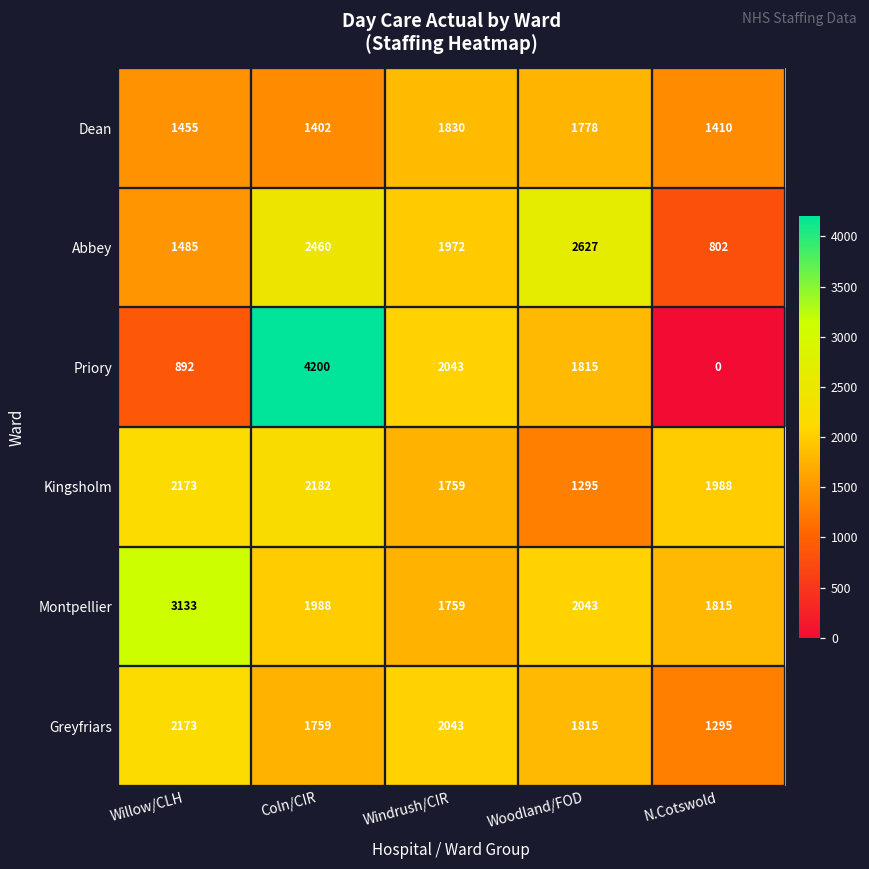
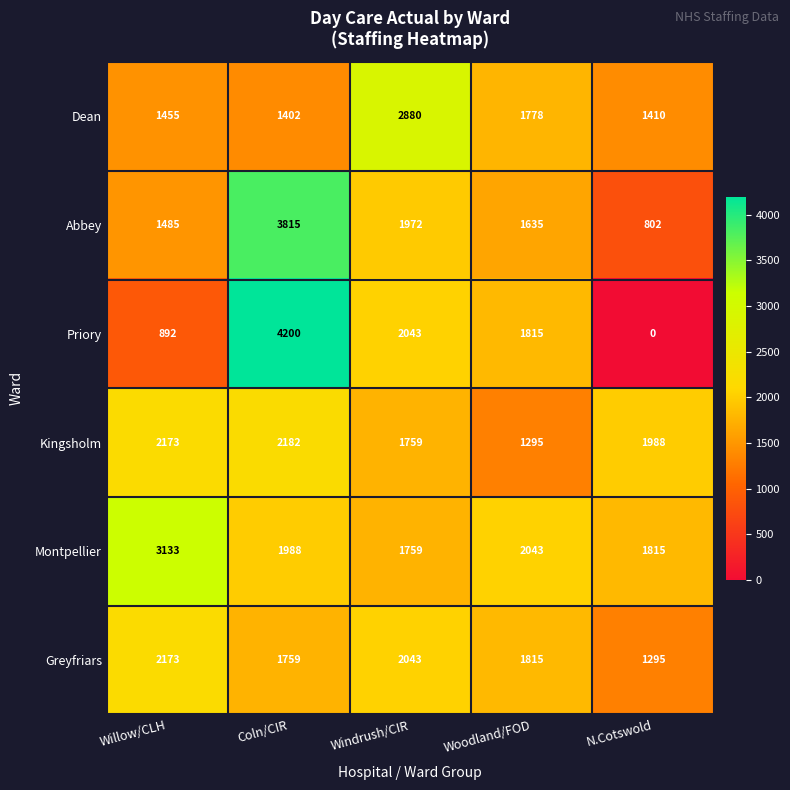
Dean, Windrush/CIR: 1830 -> 2880
Abbey, Coln/CIR: 2460 -> 3815
Abbey, Woodland/FOD: 2627 -> 1635
